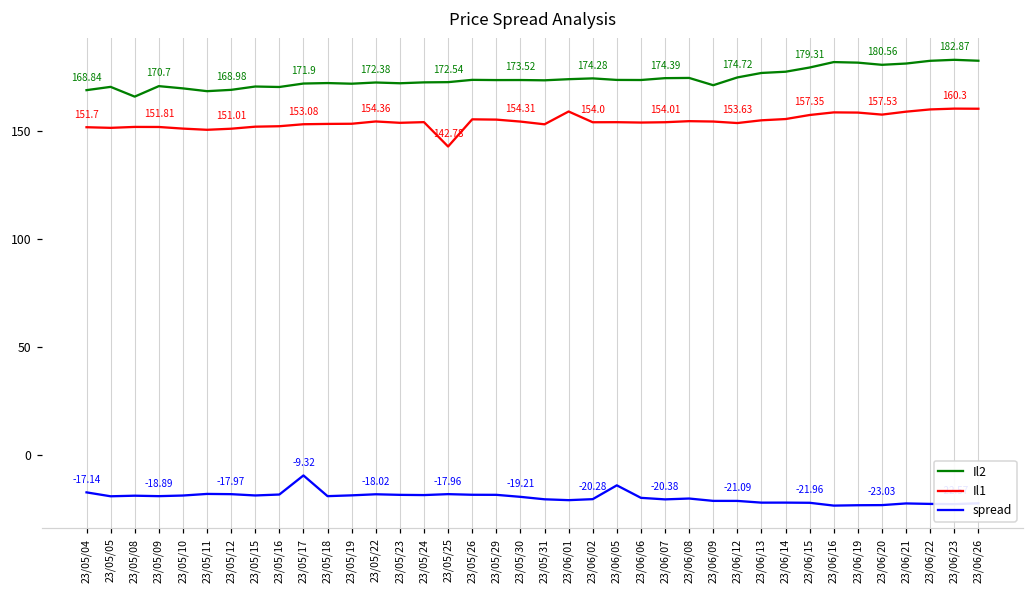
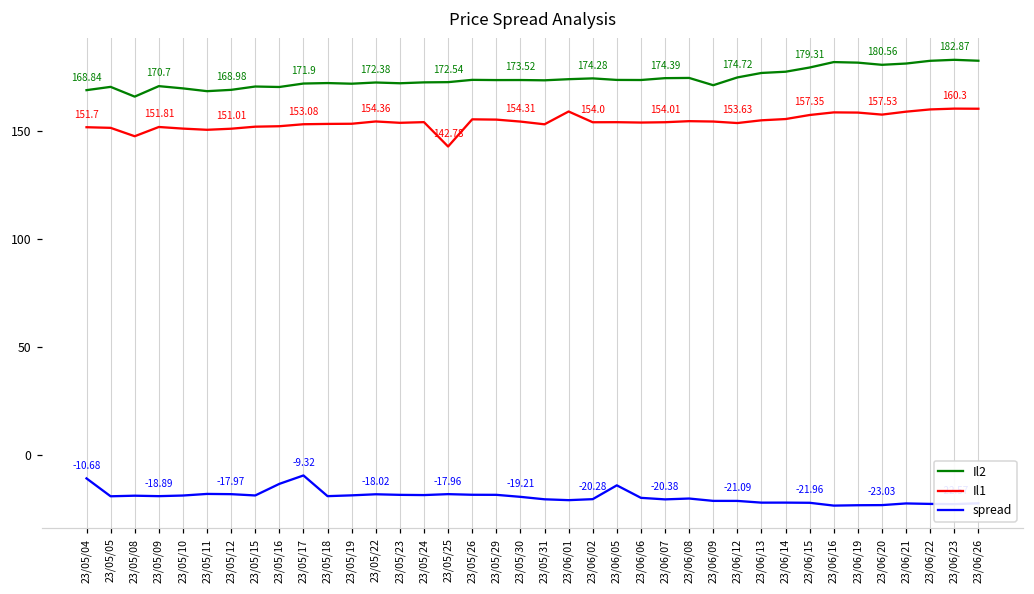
spread, 23/05/04: -17.14 -> -10.68
Il1, 23/05/08: 152 -> 148
spread, 23/05/16: -18 -> -13
